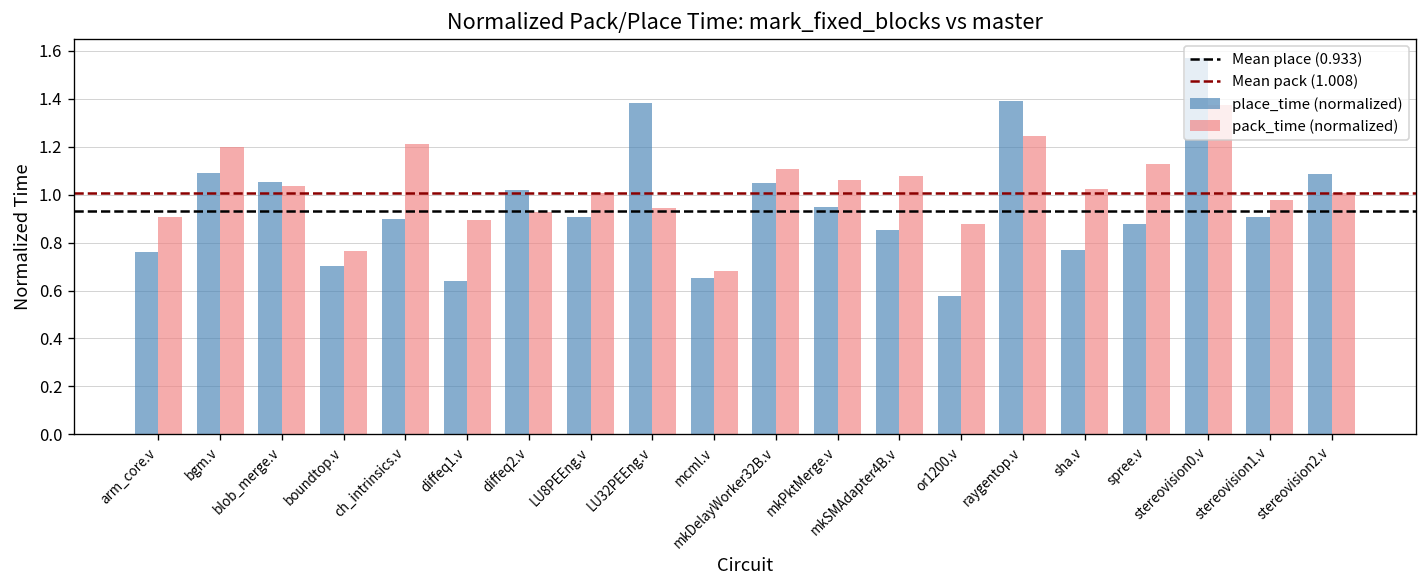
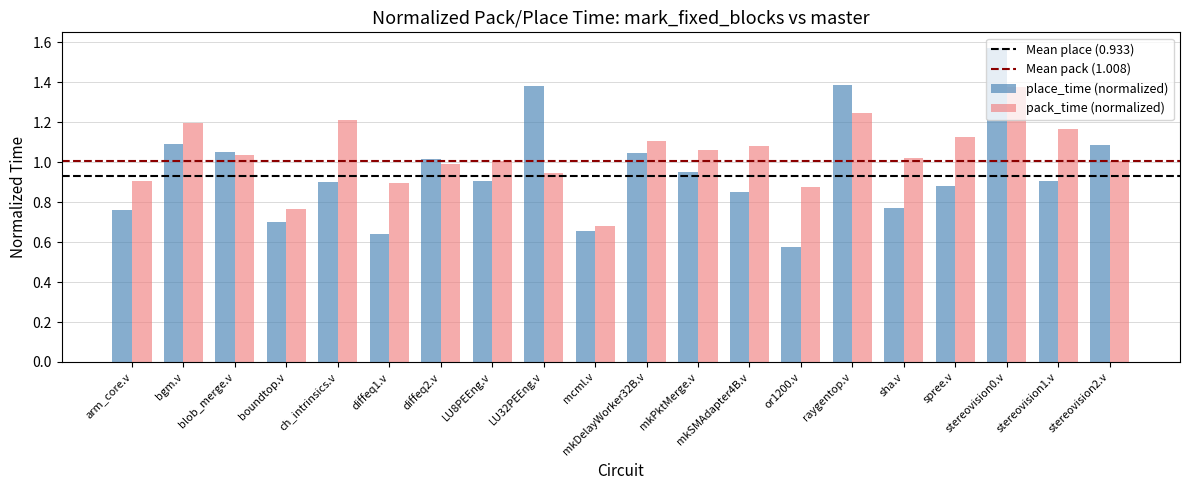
pack_time (normalized), diffeq2.v: 0.93 -> 0.99
pack_time (normalized), stereovision1.v: 0.98 -> 1.17
